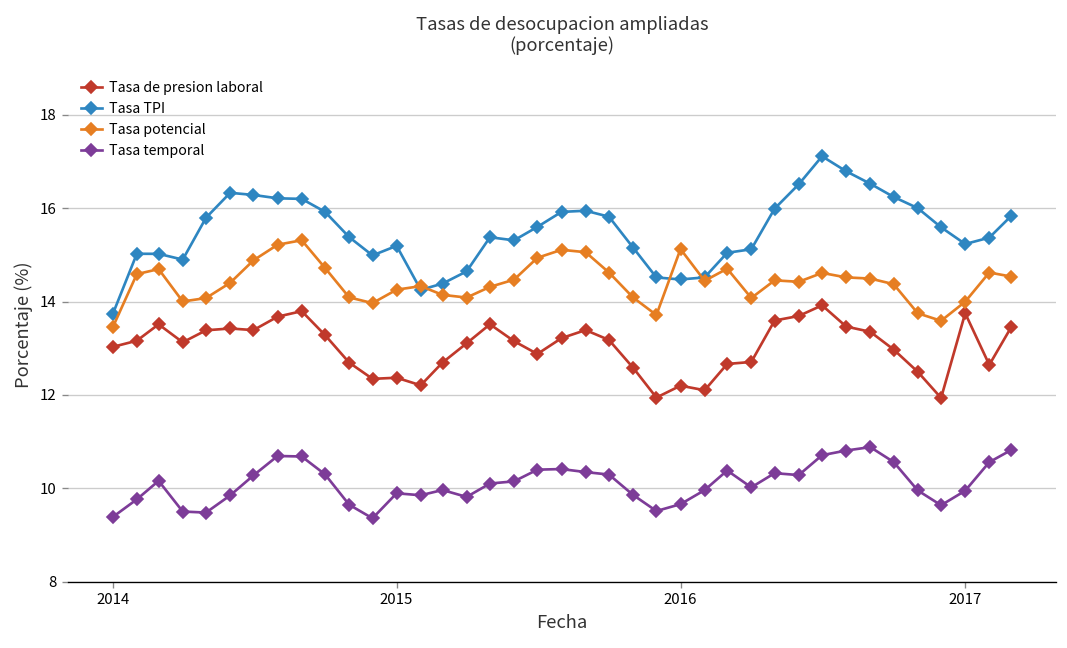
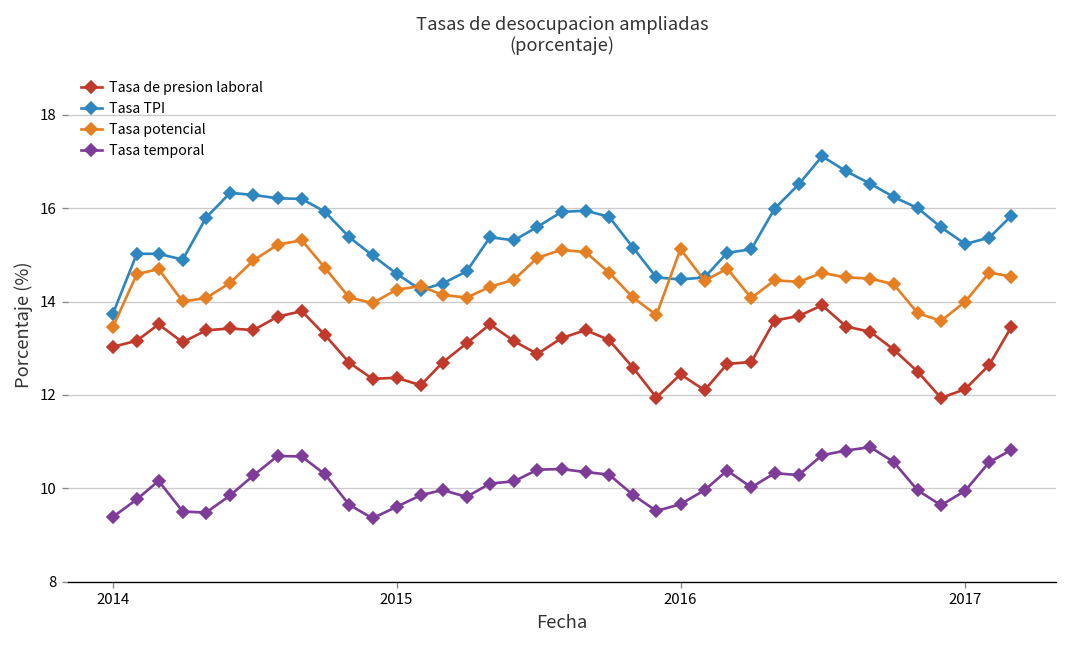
Tasa TPI, 2015: 15.2 -> 14.6
Tasa temporal, 2015: 9.9 -> 9.6
Tasa de presion laboral, 2016: 12.2 -> 12.4
Tasa de presion laboral, 2017: 13.8 -> 12.1
